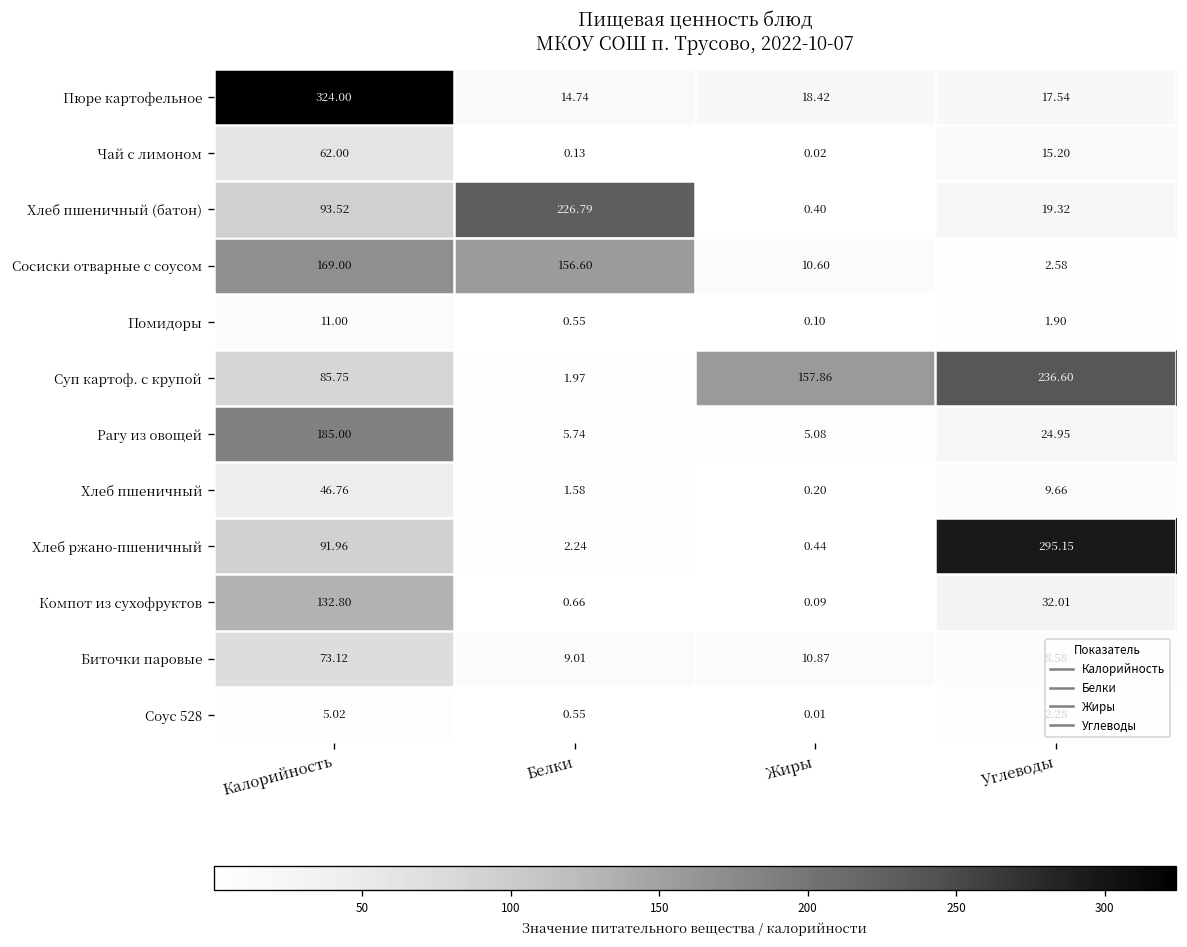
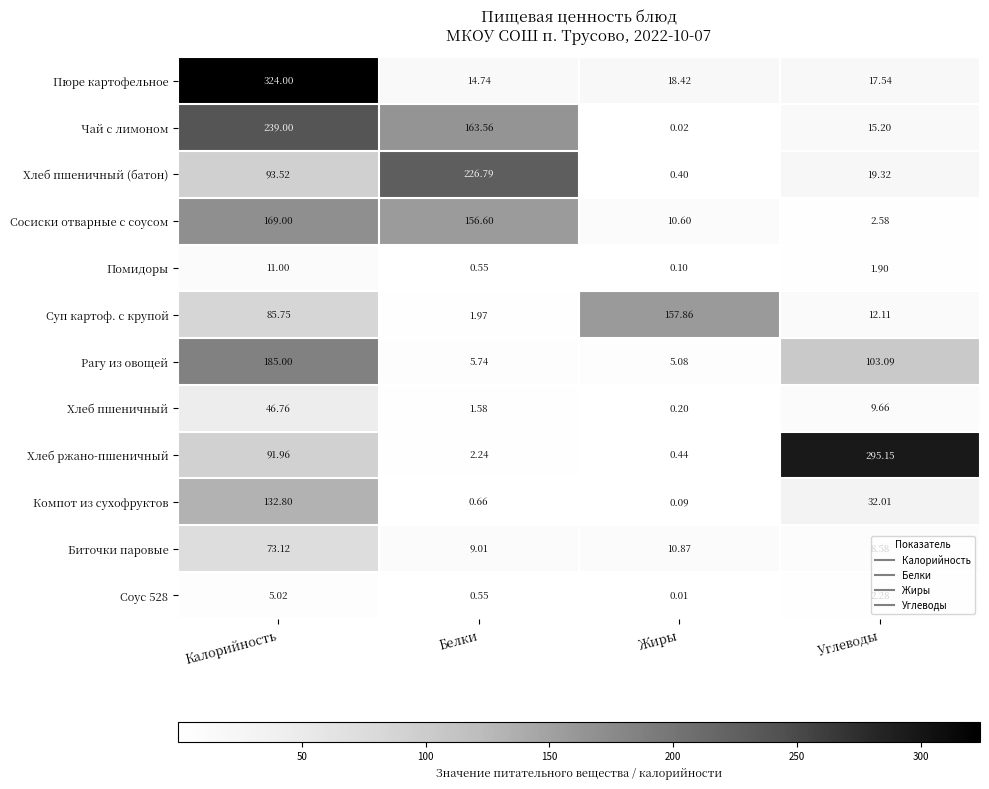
Чай с лимоном, Калорийность: 62.00 -> 239.00
Чай с лимоном, Белки: 0.13 -> 163.56
Суп картоф. с крупой, Углеводы: 236.60 -> 12.11
Рагу из овощей, Углеводы: 24.95 -> 103.09
